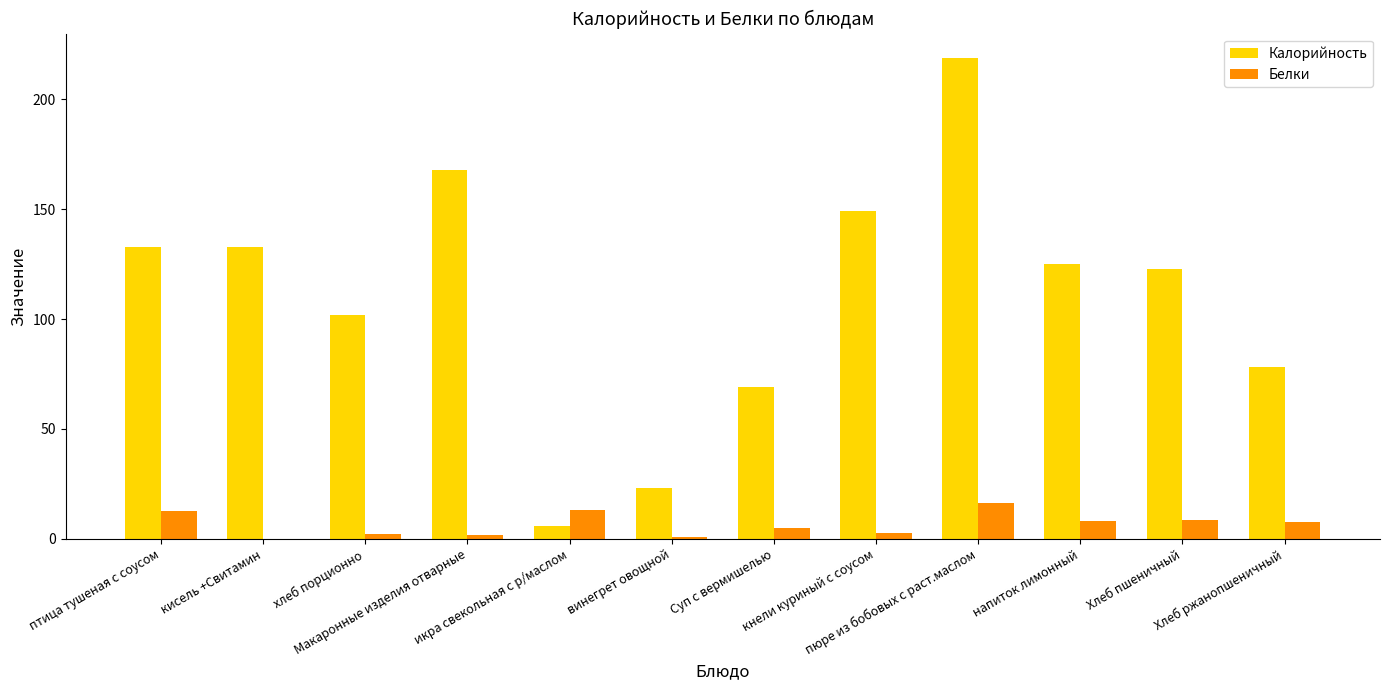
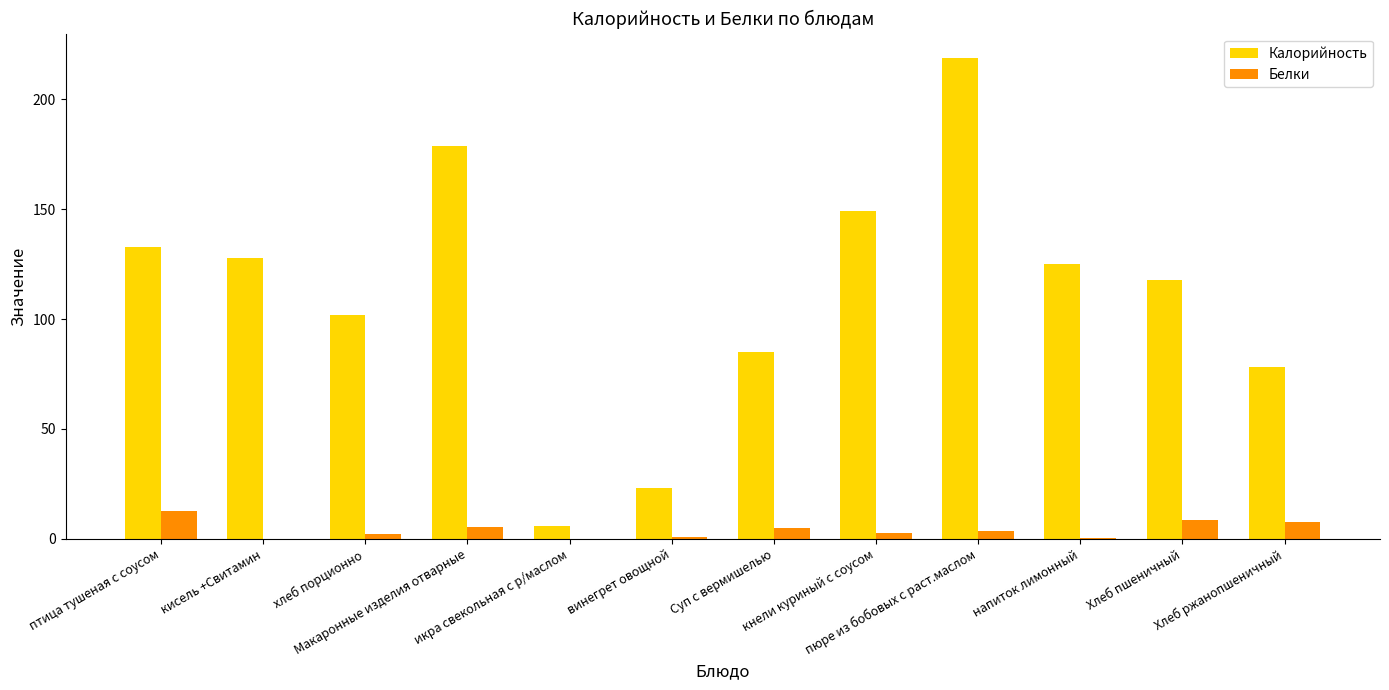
Калорийность, кисель +Свитамин: 133 -> 128
Калорийность, Макаронные изделия отварные: 168 -> 179
Белки, Макаронные изделия отварные: 2 -> 6
Белки, икра свекольная с р/маслом: 13 -> 0
Калорийность, Суп с вермишелью: 69 -> 85
Белки, пюре из бобовых с раст.маслом: 16 -> 4
Белки, напиток лимонный: 8 -> 0
Калорийность, Хлеб пшеничный: 123 -> 118
